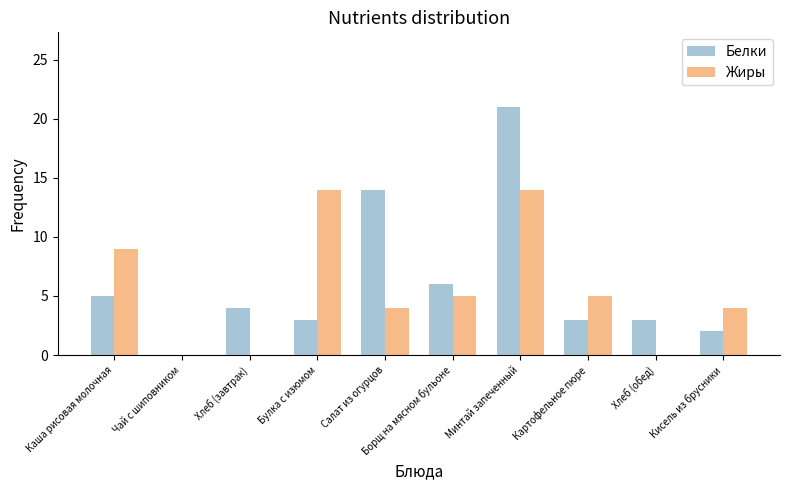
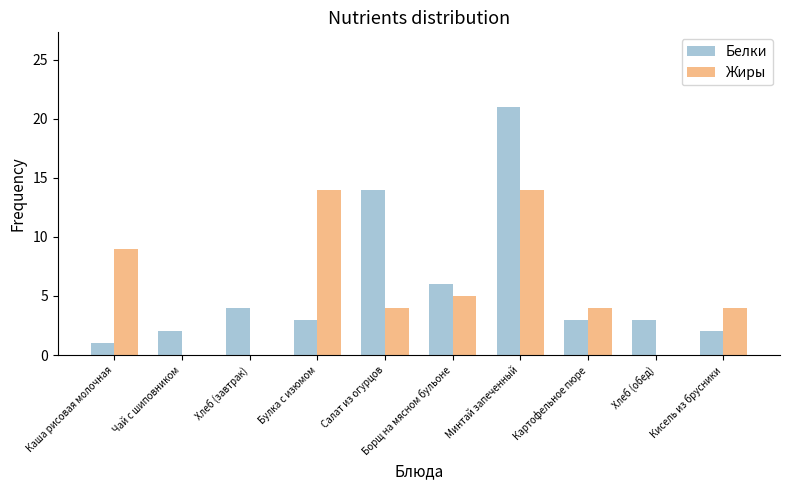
Белки, Каша рисовая молочная: 5 -> 1
Белки, Чай с шиповником: 0 -> 2
Жиры, Картофельное пюре: 5 -> 4
